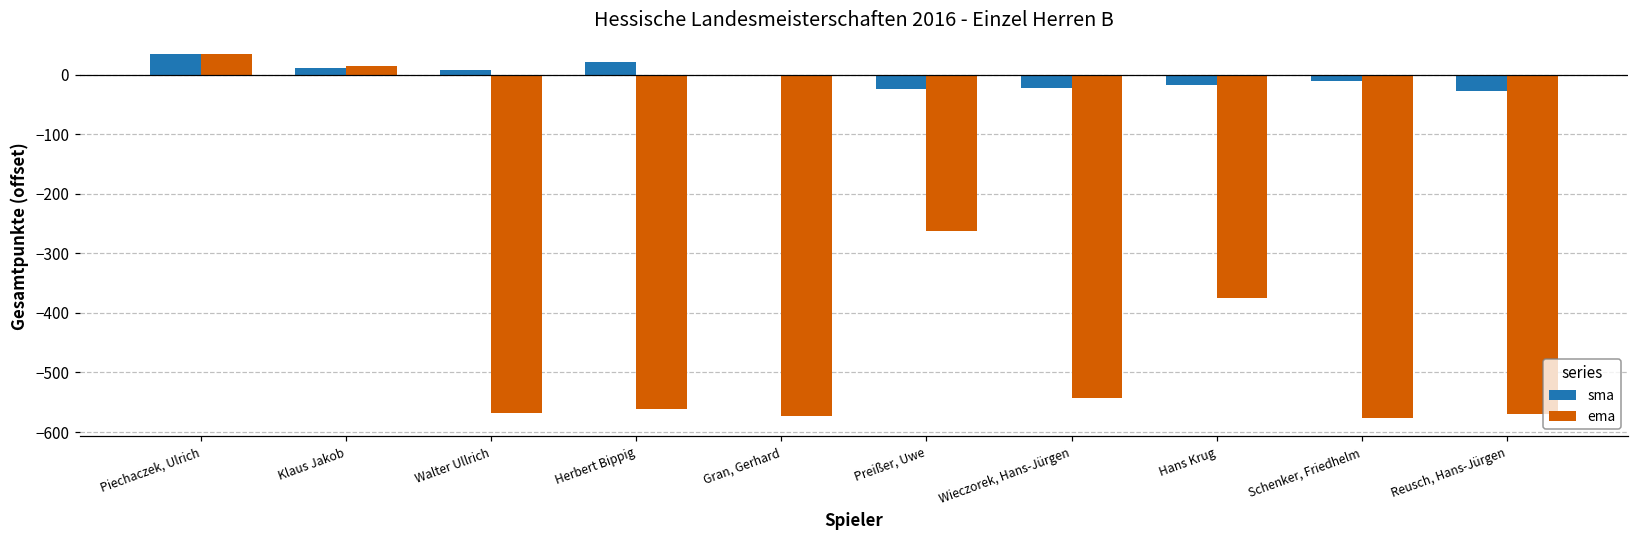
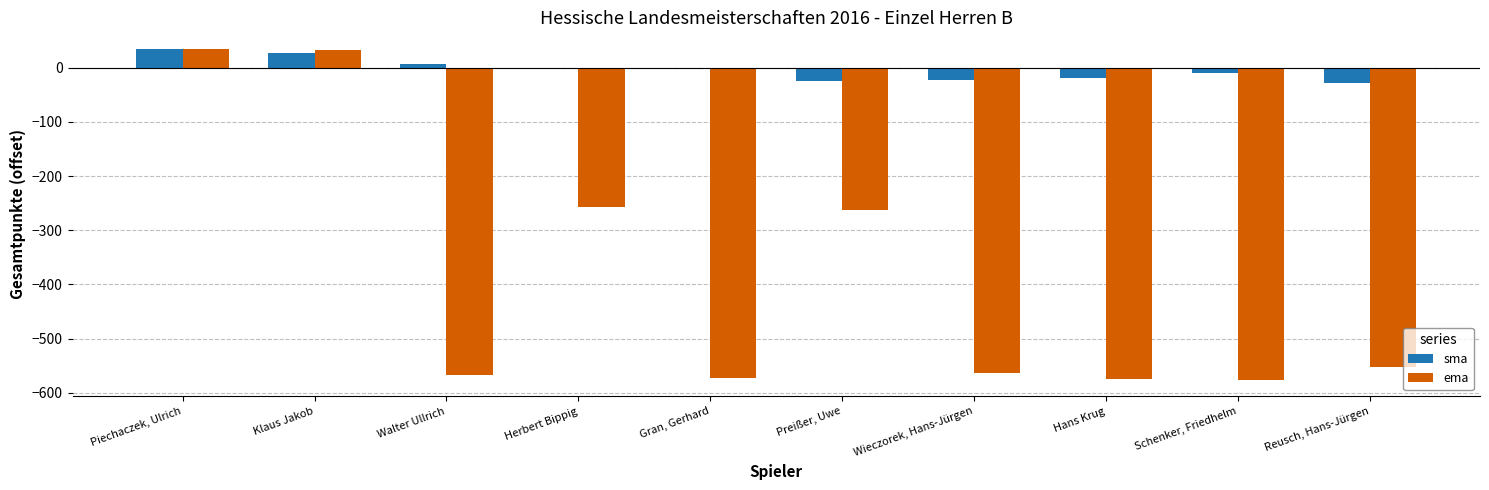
sma, Klaus Jakob: 10 -> 30
ema, Klaus Jakob: 20 -> 30
sma, Herbert Bippig: 20 -> 0
ema, Herbert Bippig: -560 -> -260
ema, Wieczorek, Hans-Jürgen: -540 -> -560
ema, Hans Krug: -380 -> -580
ema, Reusch, Hans-Jürgen: -570 -> -550
